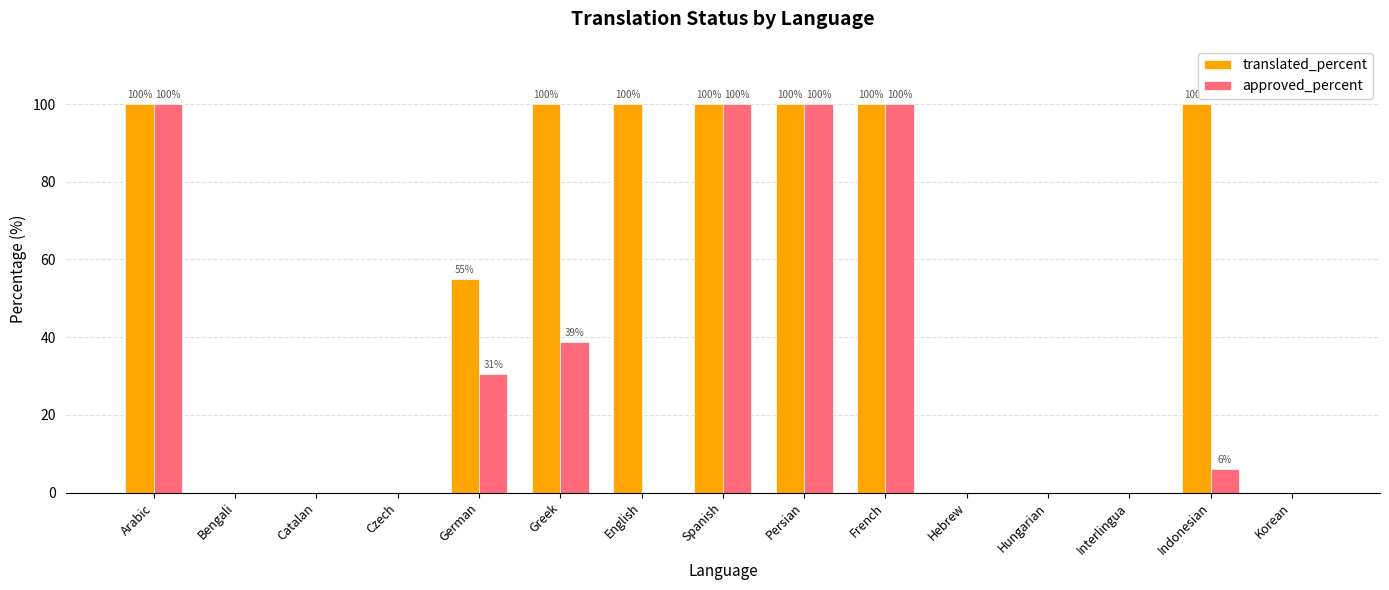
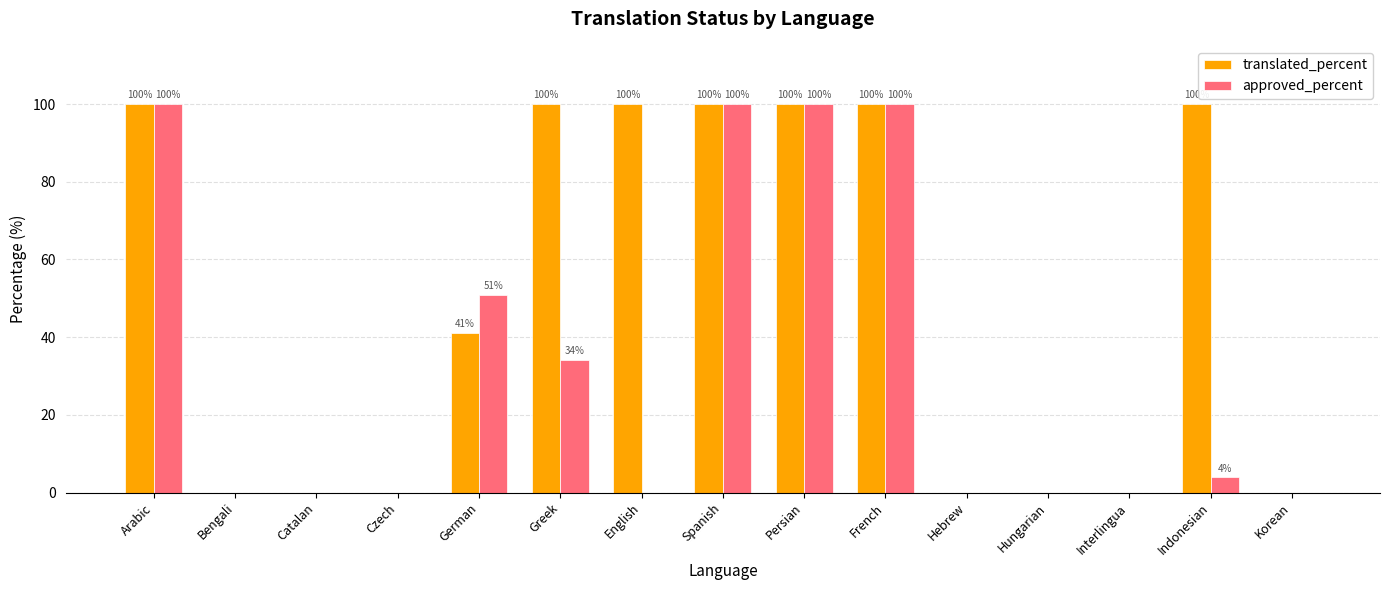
translated_percent, German: 55% -> 41%
approved_percent, German: 31% -> 51%
approved_percent, Greek: 39% -> 34%
approved_percent, Indonesian: 6% -> 4%
